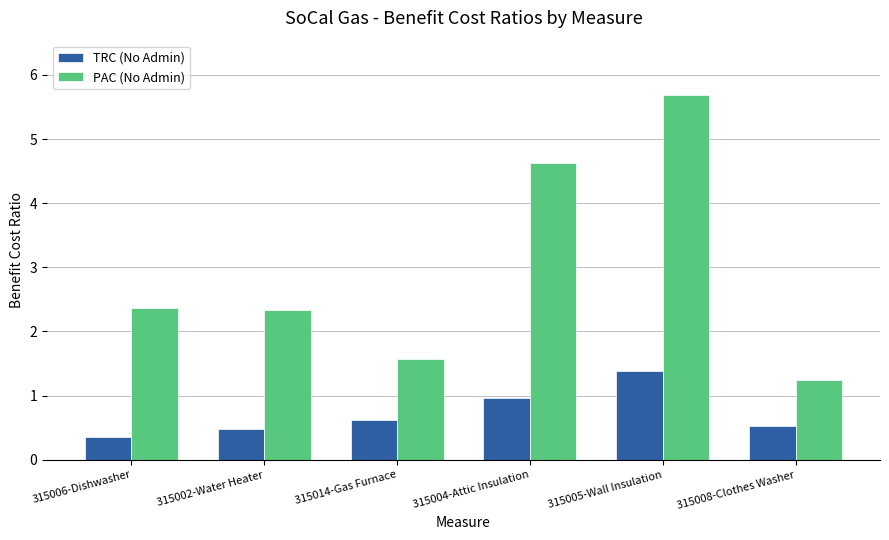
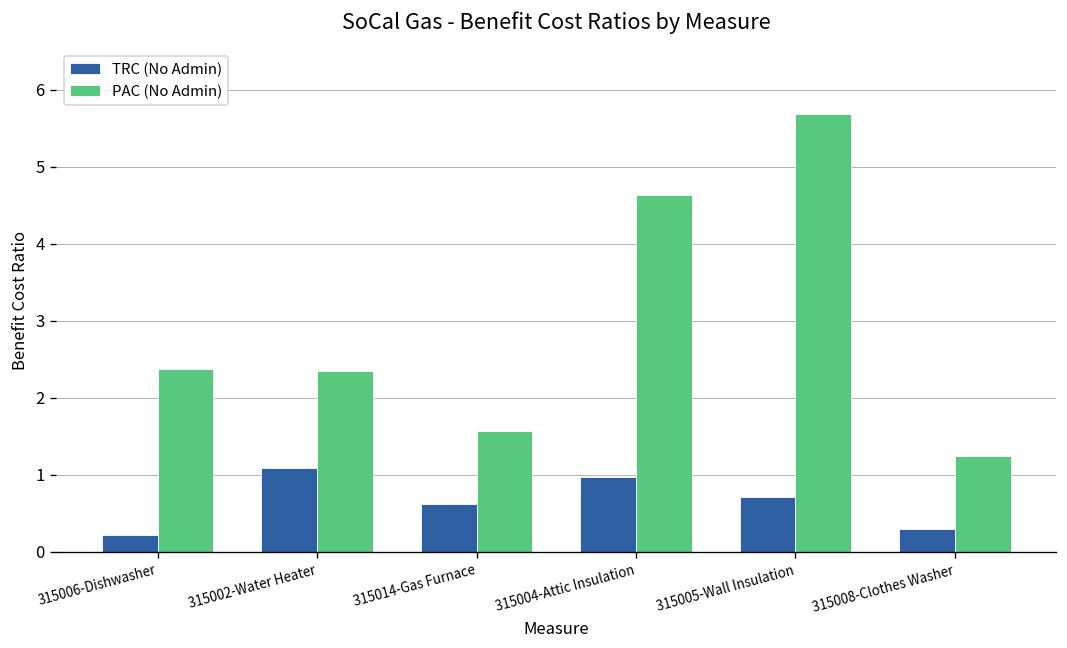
TRC (No Admin), 315006-Dishwasher: 0.4 -> 0.2
TRC (No Admin), 315002-Water Heater: 0.5 -> 1.1
TRC (No Admin), 315005-Wall Insulation: 1.4 -> 0.7
TRC (No Admin), 315008-Clothes Washer: 0.5 -> 0.3
